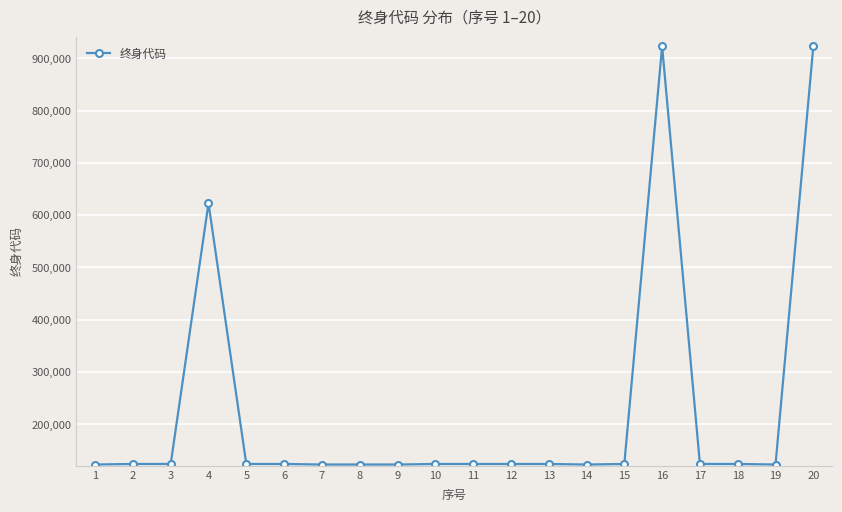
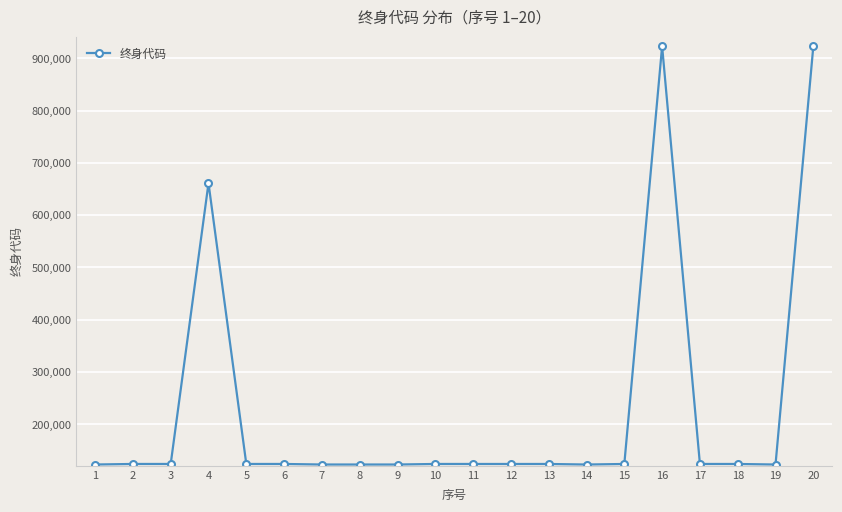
4: 620,000 -> 660,000
